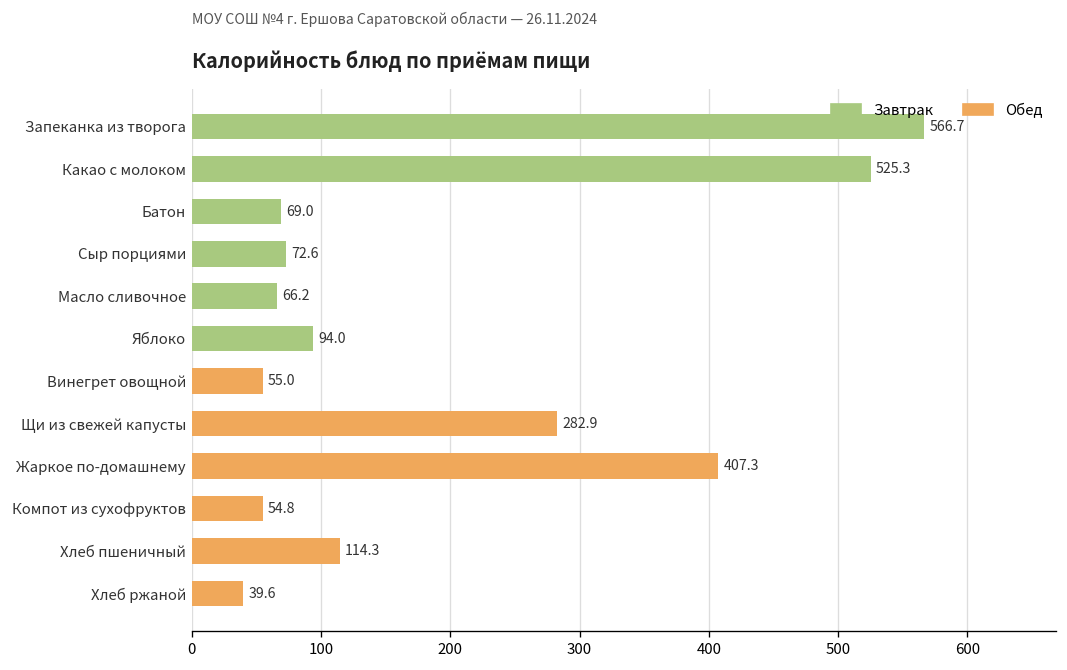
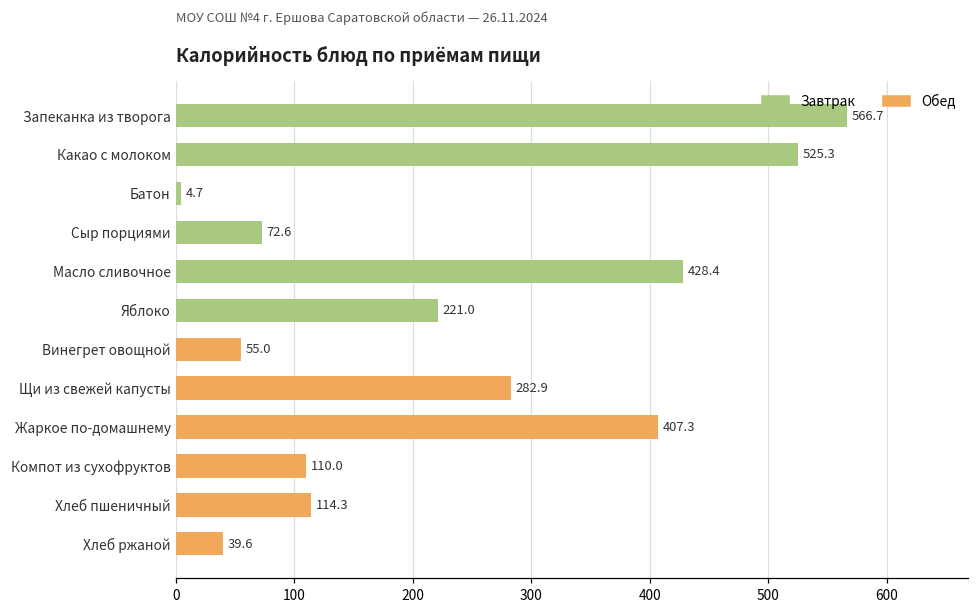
Батон: 69.0 -> 4.7
Масло сливочное: 66.2 -> 428.4
Яблоко: 94.0 -> 221.0
Компот из сухофруктов: 54.8 -> 110.0
